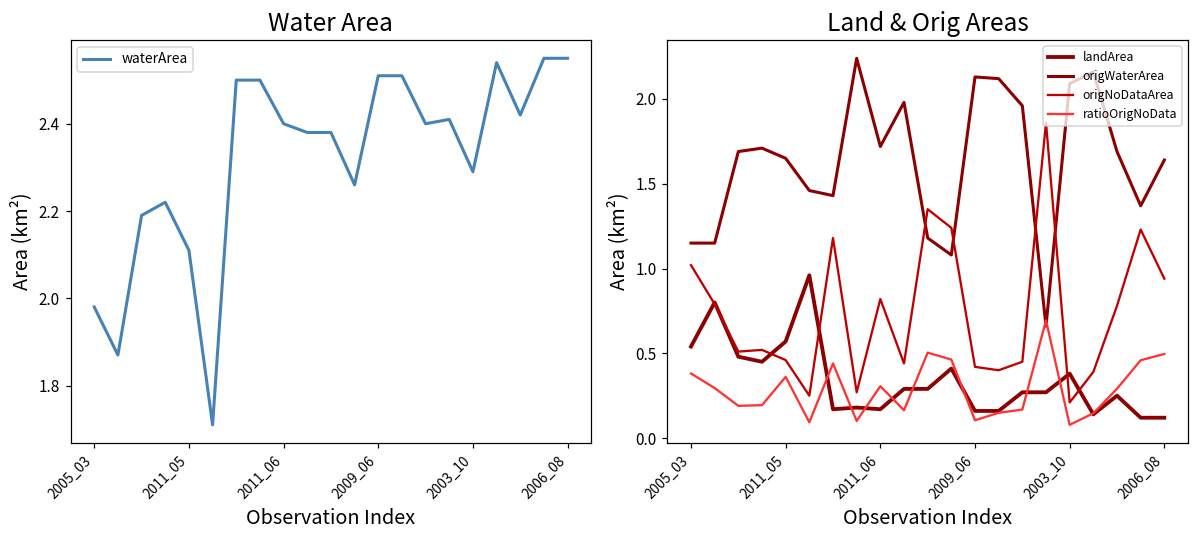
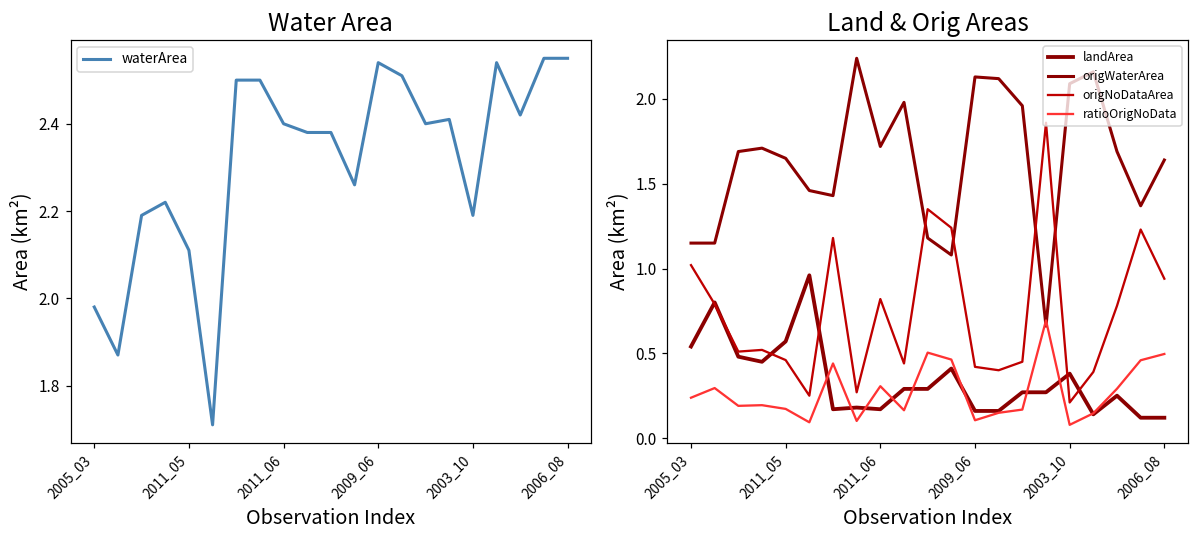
Water Area, 2009_06: 2.51 -> 2.54
Water Area, 2003_10: 2.29 -> 2.19
Land & Orig Areas, ratioOrigNoData, 2005_03: 0.38 -> 0.24
Land & Orig Areas, ratioOrigNoData, 2011_05: 0.36 -> 0.17
